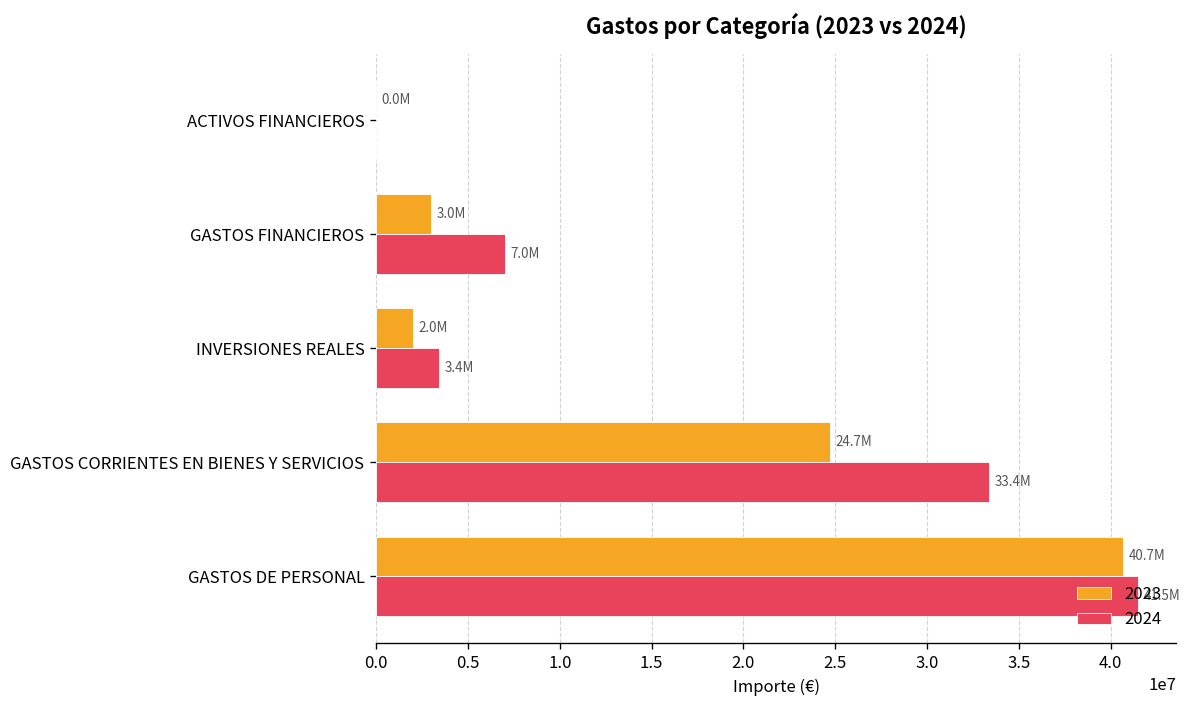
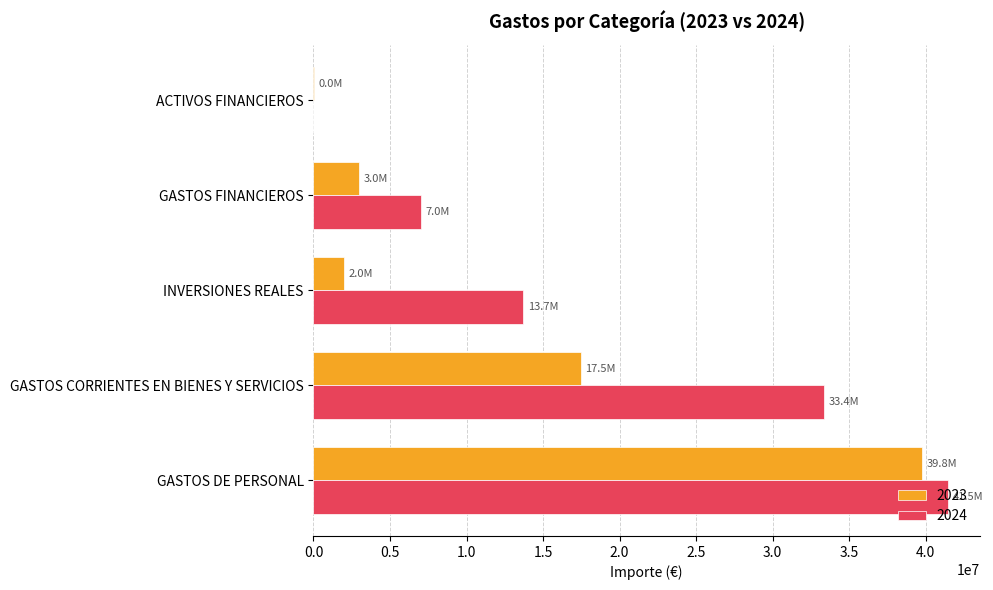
2024, INVERSIONES REALES: 3.4M -> 13.7M
2023, GASTOS CORRIENTES EN BIENES Y SERVICIOS: 24.7M -> 17.5M
2023, GASTOS DE PERSONAL: 40.7M -> 39.8M
